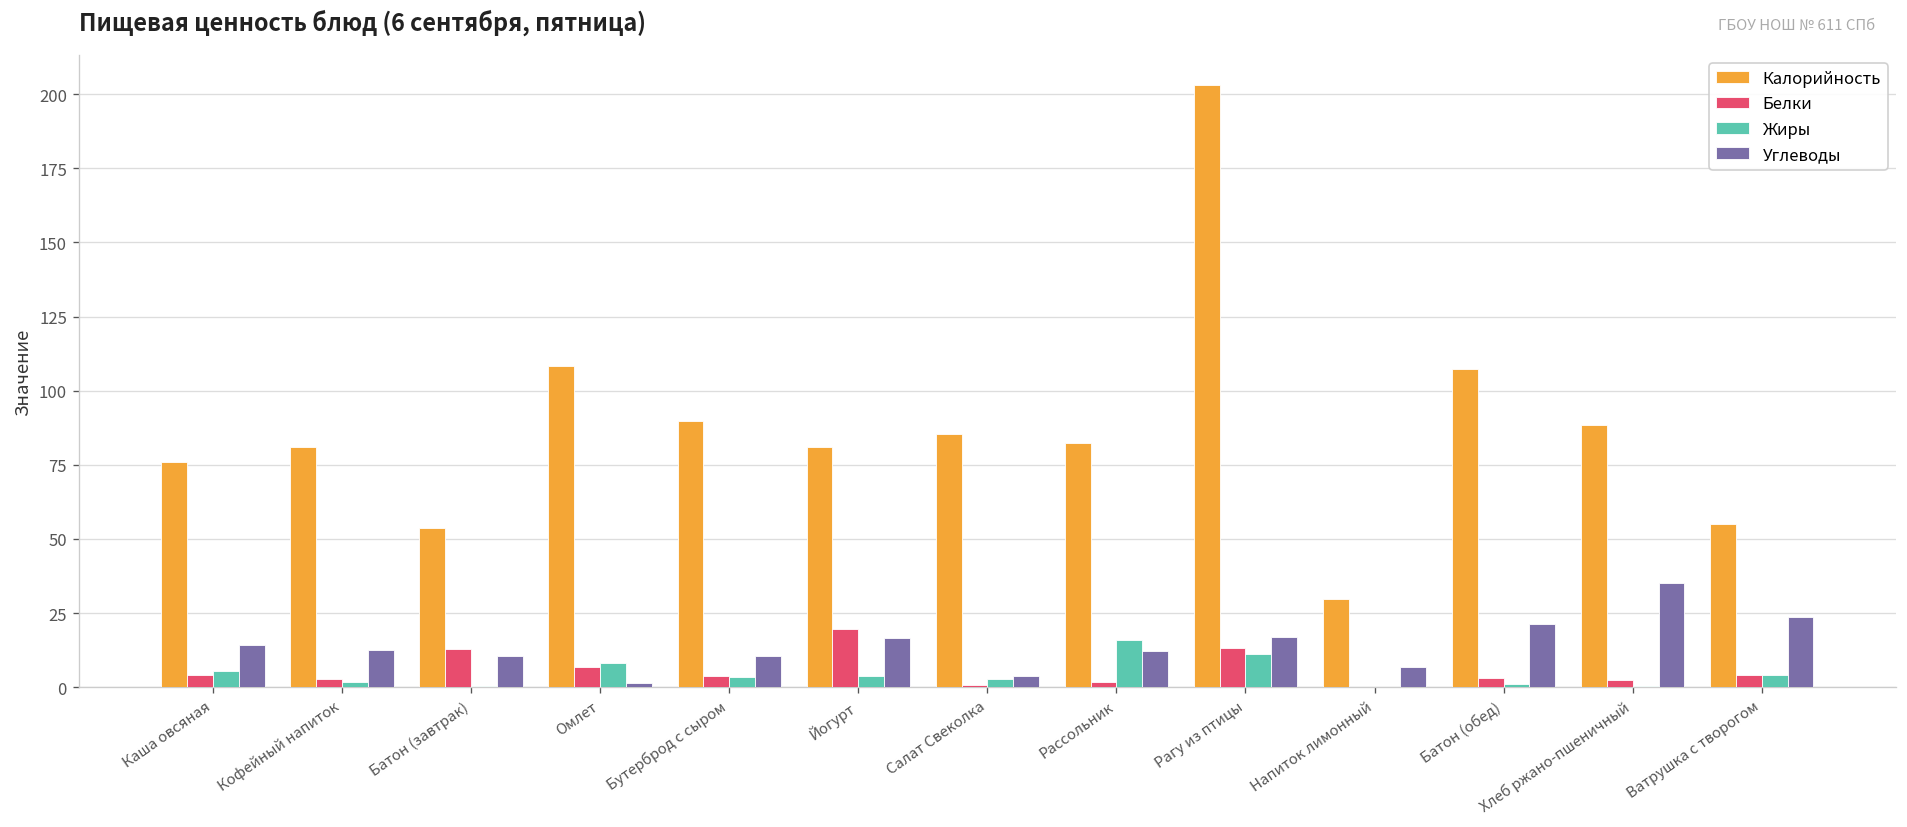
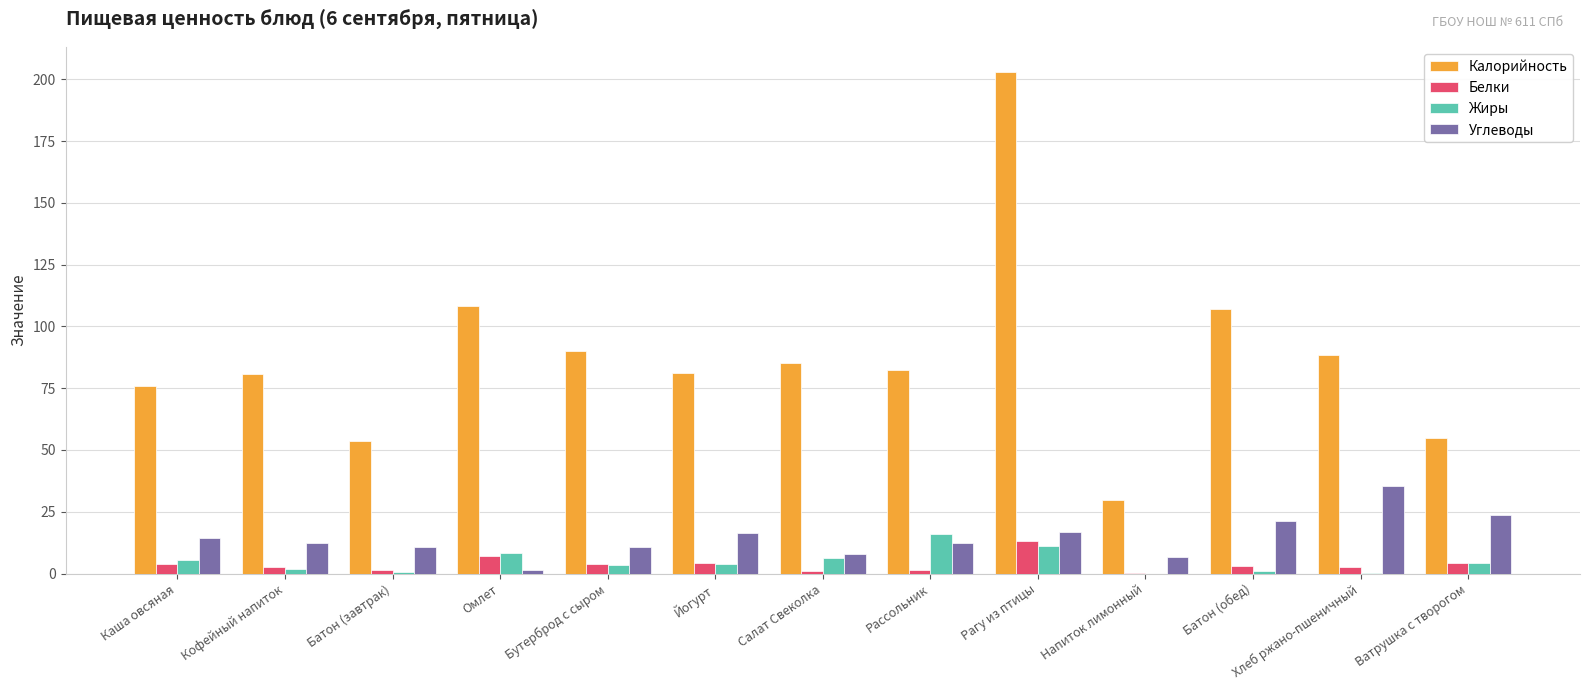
Белки, Батон (завтрак): 13 -> 2
Белки, Йогурт: 20 -> 4
Жиры, Салат Свеколка: 3 -> 6
Углеводы, Салат Свеколка: 4 -> 8
